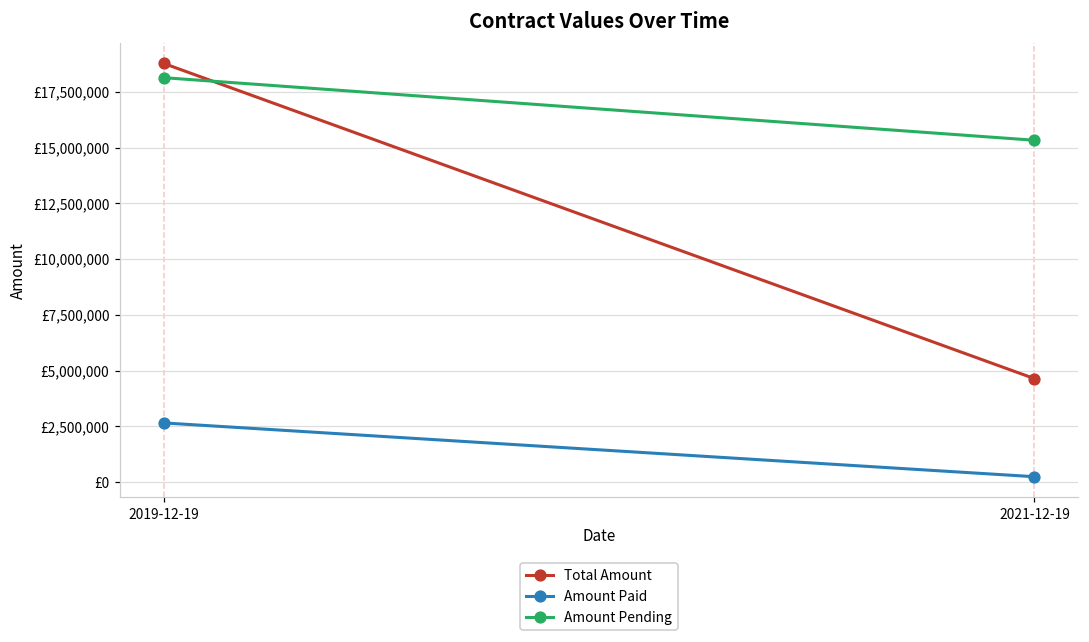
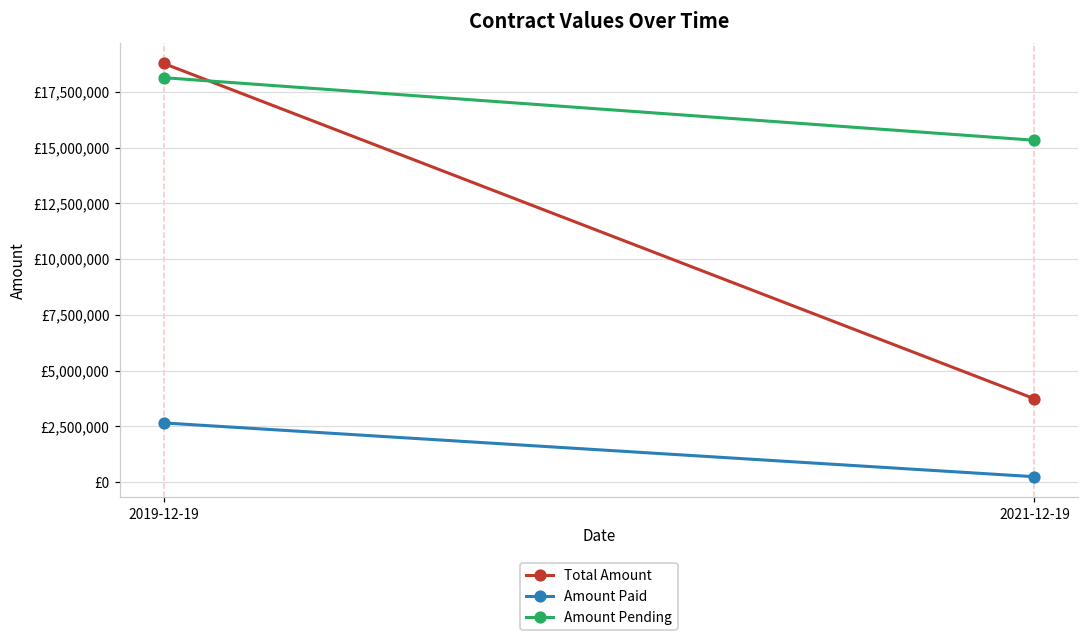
Total Amount, 2021-12-19: £4,600,000 -> £3,700,000
